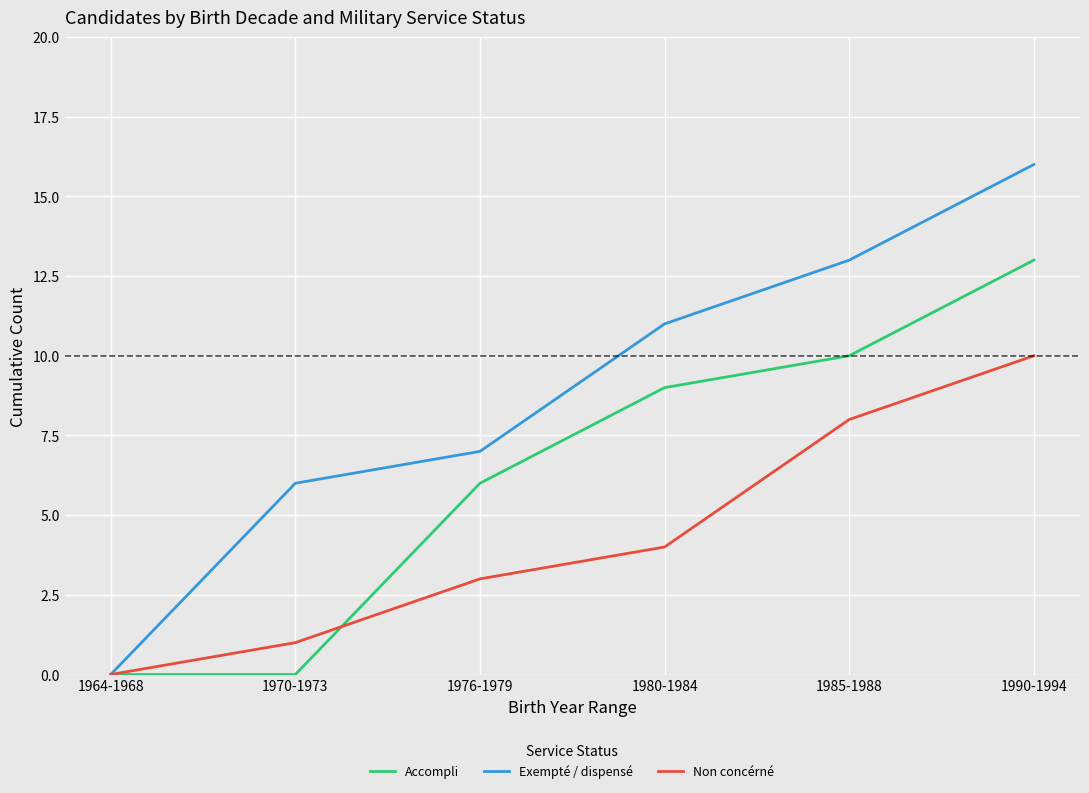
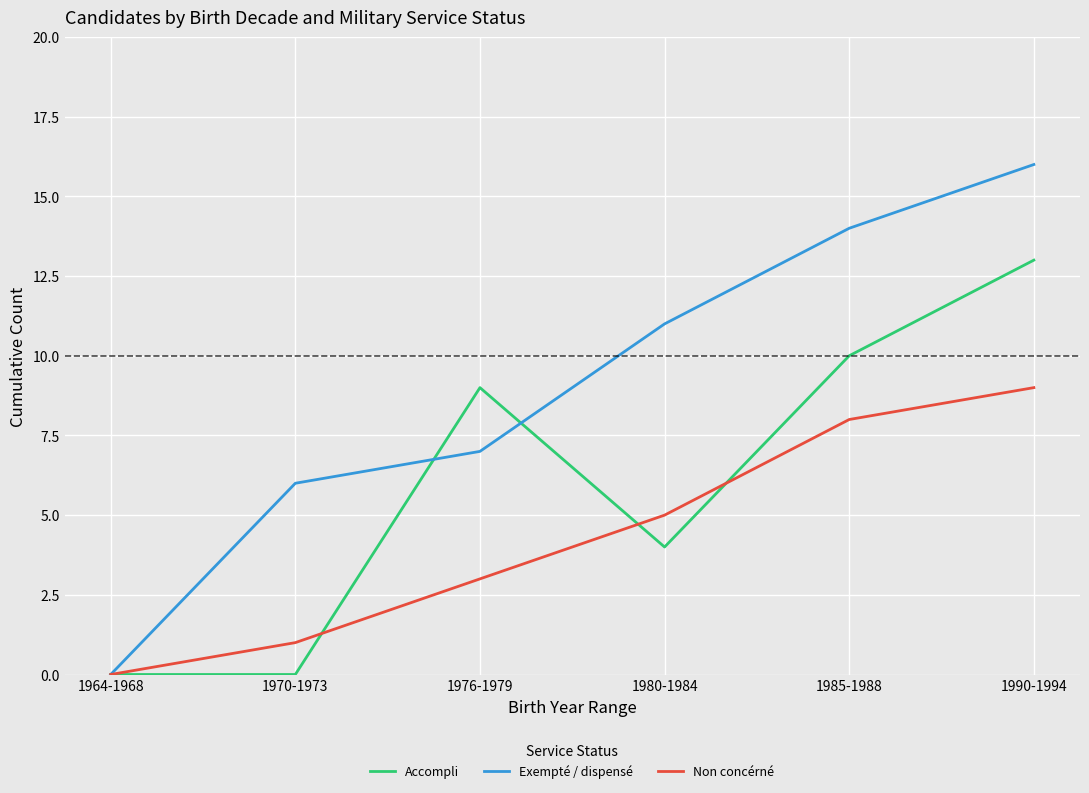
Accompli, 1976-1979: 6 -> 9
Accompli, 1980-1984: 9 -> 4
Non concérné, 1980-1984: 4 -> 5
Exempté / dispensé, 1985-1988: 13 -> 14
Non concérné, 1990-1994: 10 -> 9
